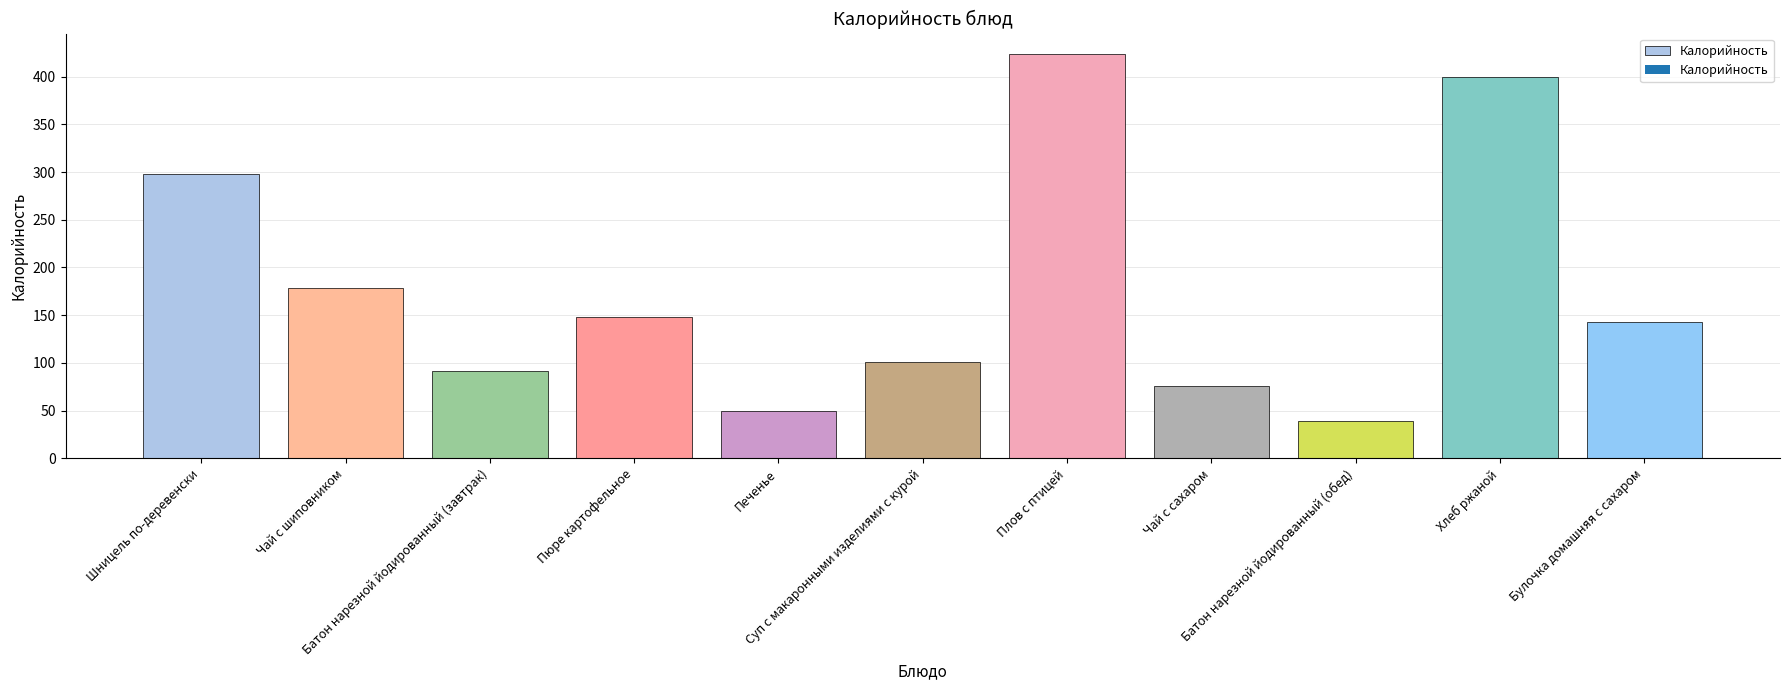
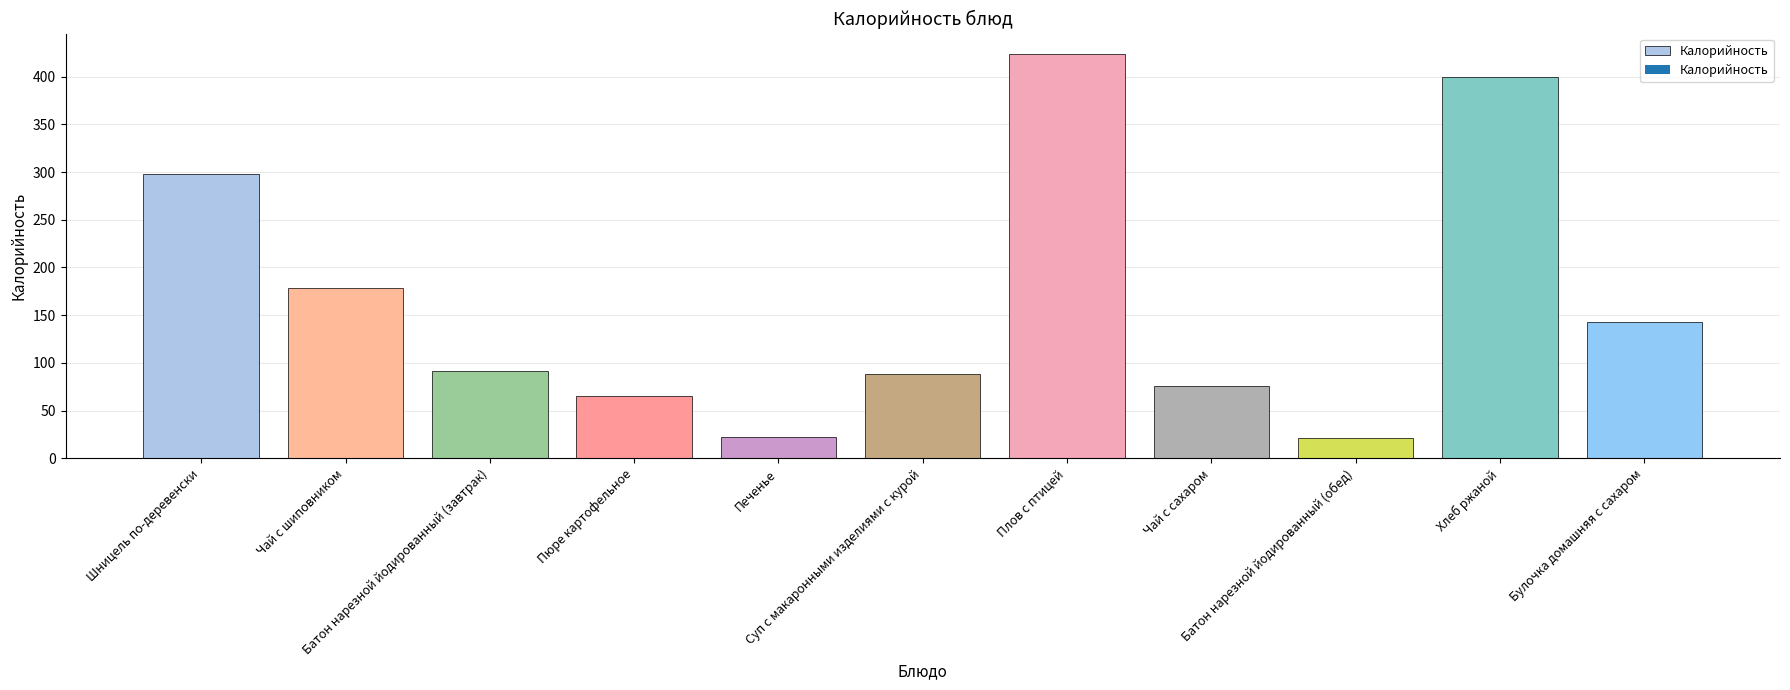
Пюре картофельное: 150 -> 70
Печенье: 50 -> 20
Суп с макаронными изделиями с курой: 100 -> 90
Батон нарезной йодированный (обед): 40 -> 20
